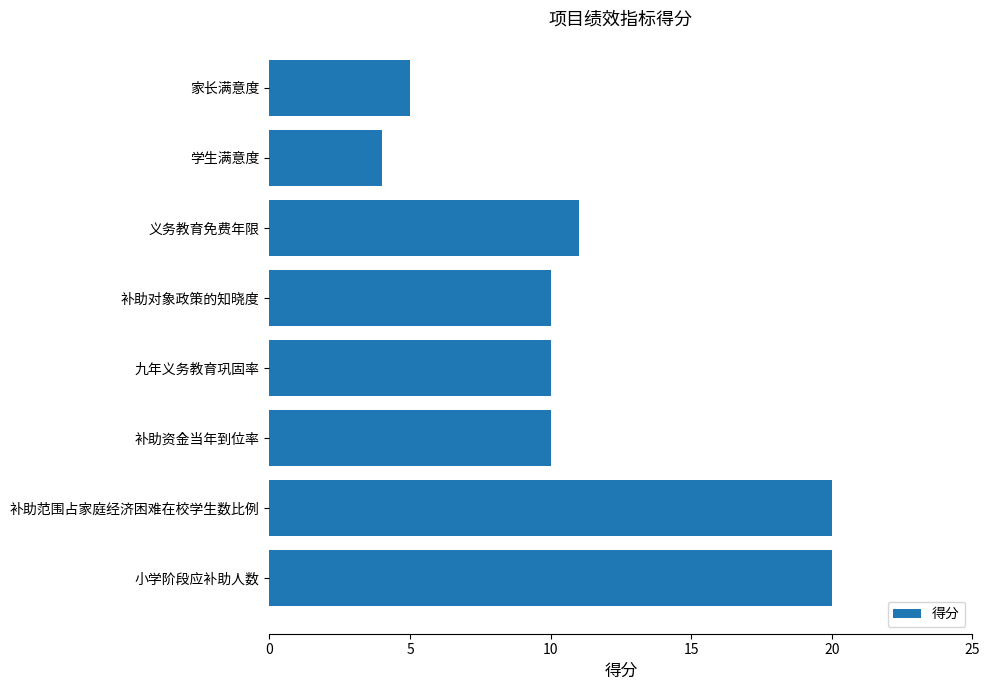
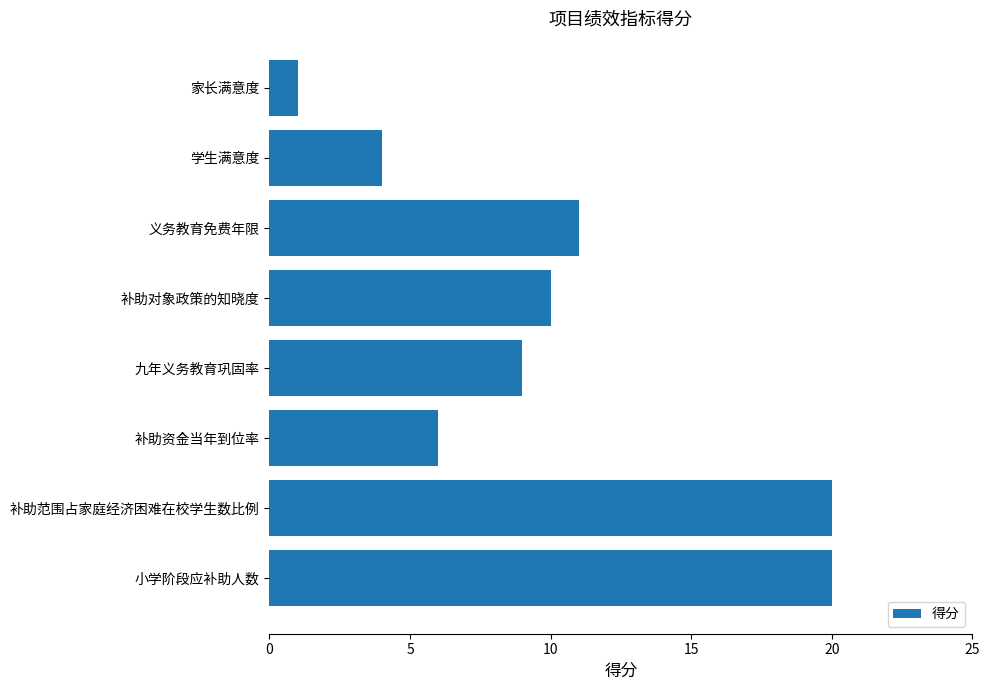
家长满意度: 5 -> 1
九年义务教育巩固率: 10 -> 9
补助资金当年到位率: 10 -> 6
